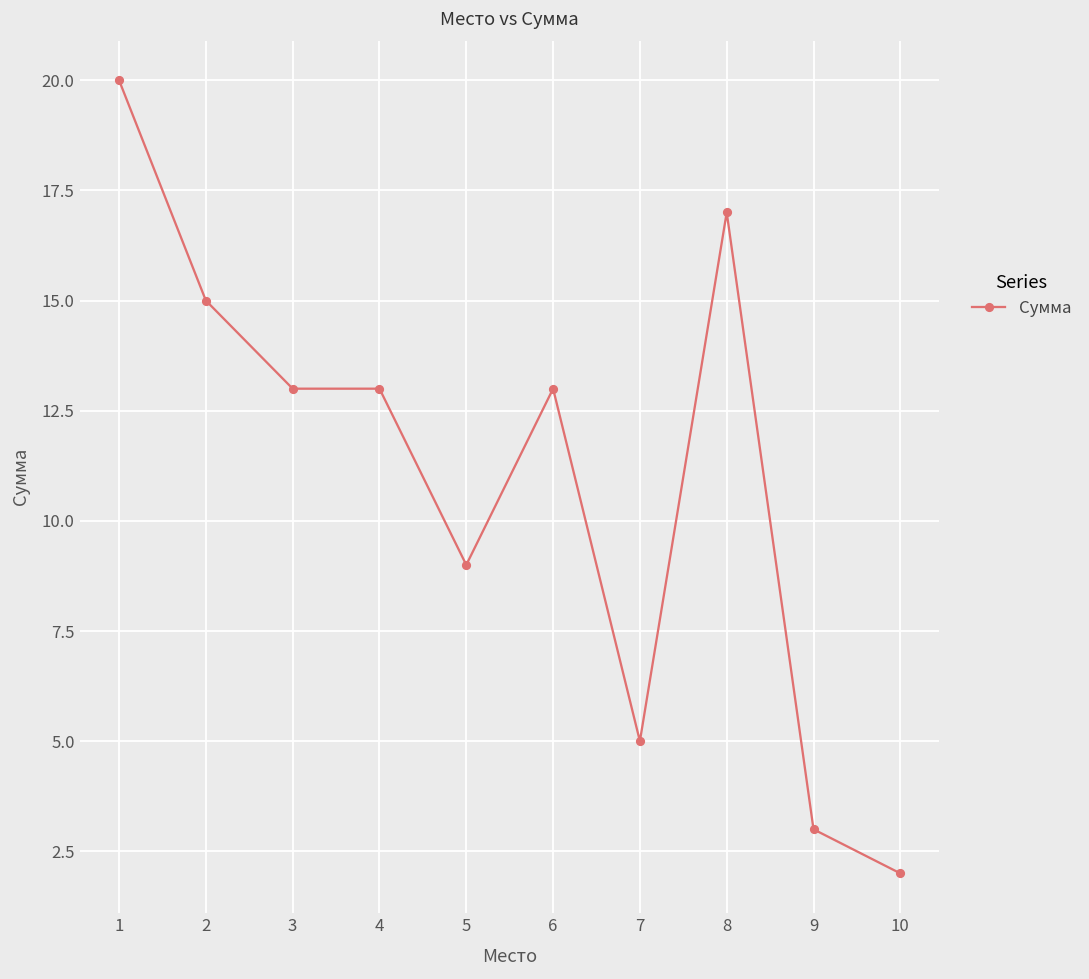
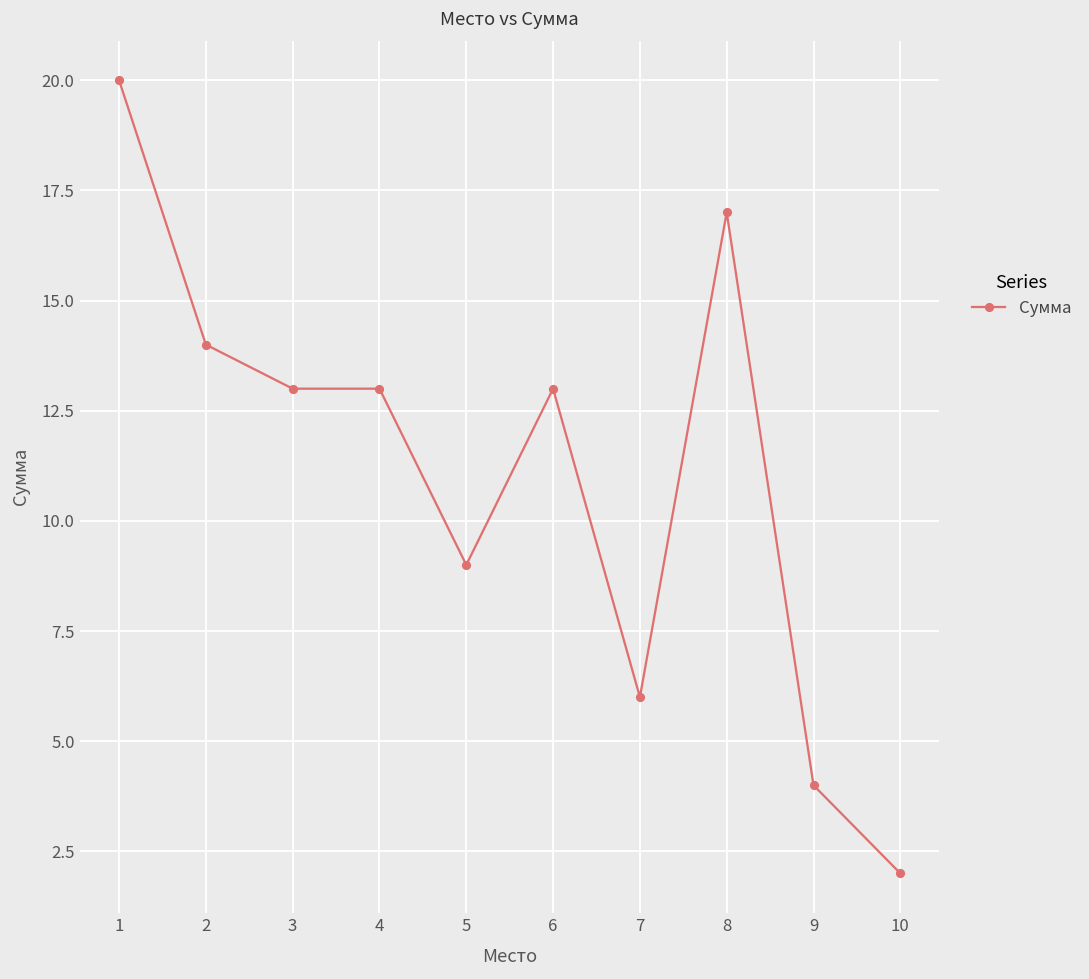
2: 15 -> 14
7: 5 -> 6
9: 3 -> 4
